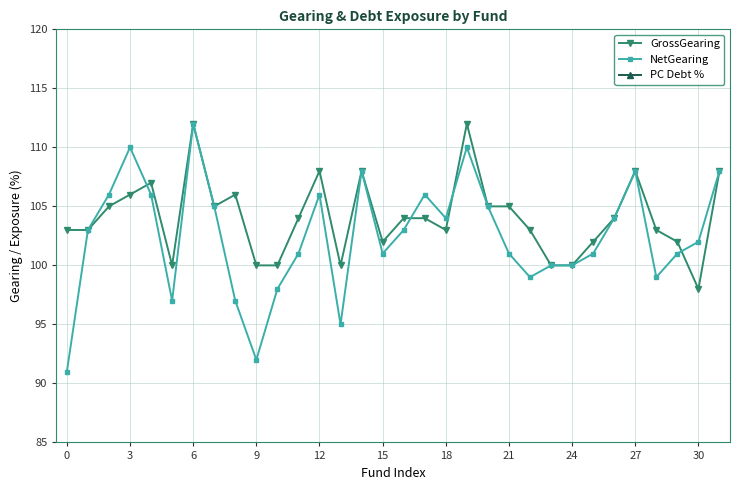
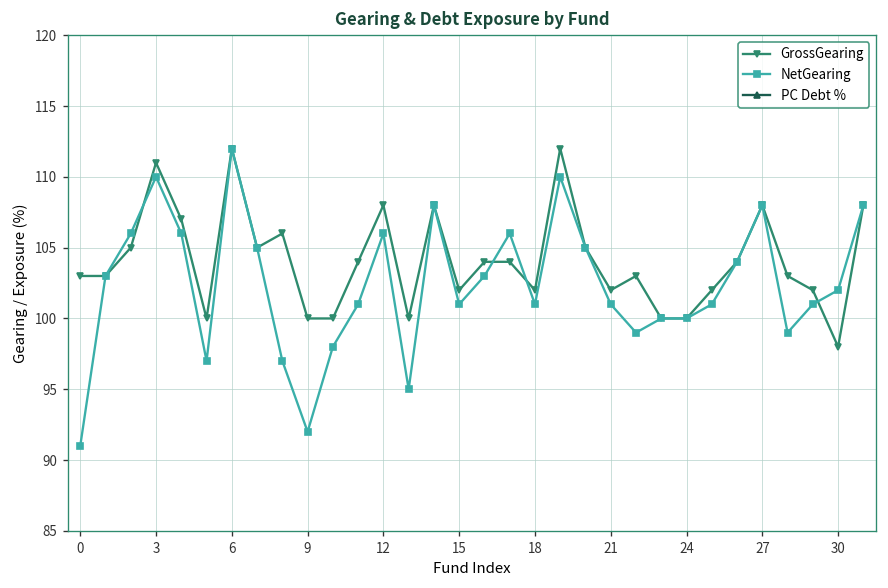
GrossGearing, 3: 106 -> 111
GrossGearing, 18: 103 -> 102
NetGearing, 18: 104 -> 101
GrossGearing, 21: 105 -> 102
